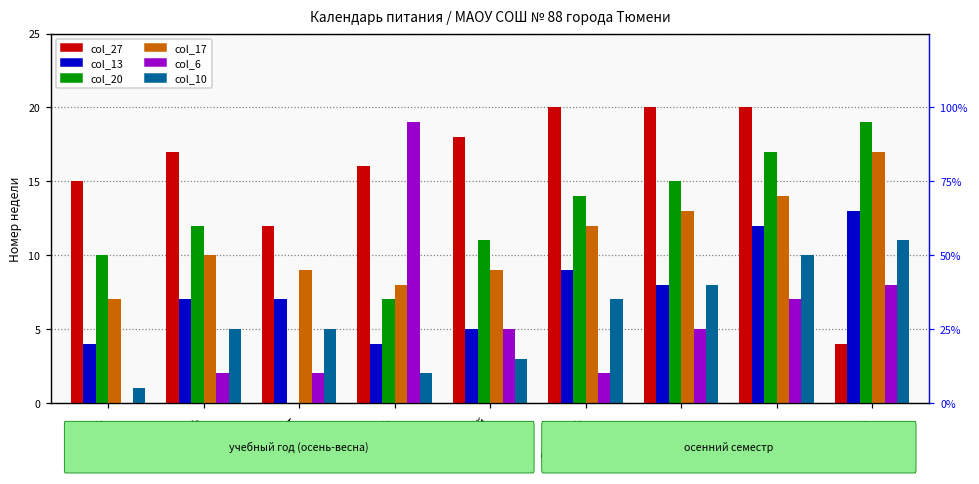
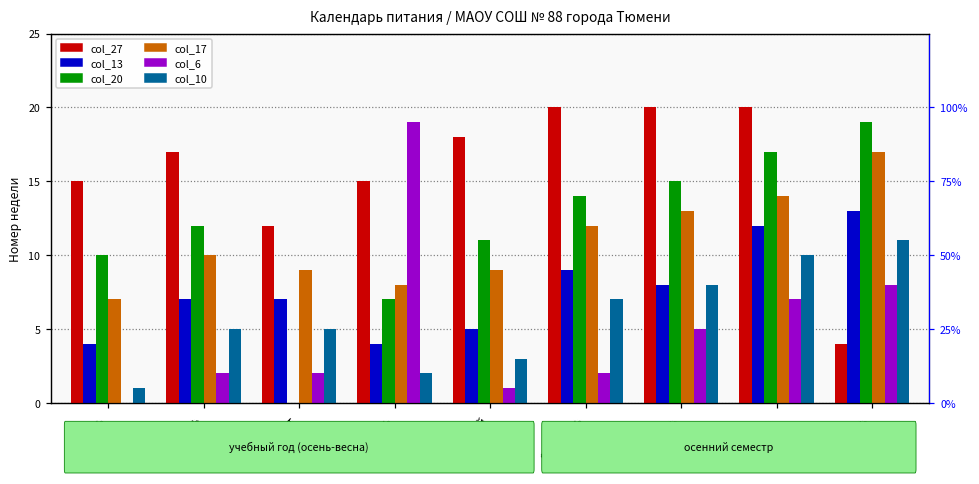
col_27, апрель: 16 -> 15
col_6, май: 5 -> 1
